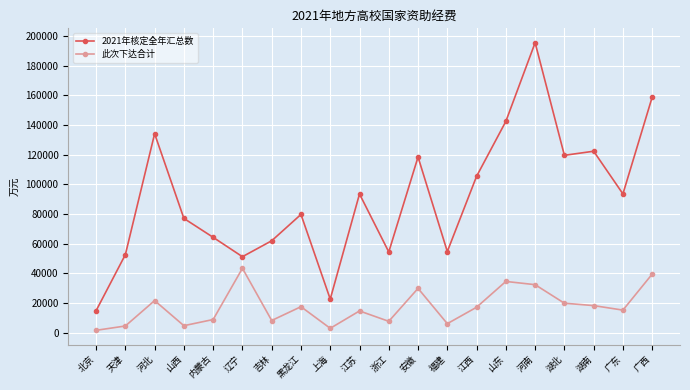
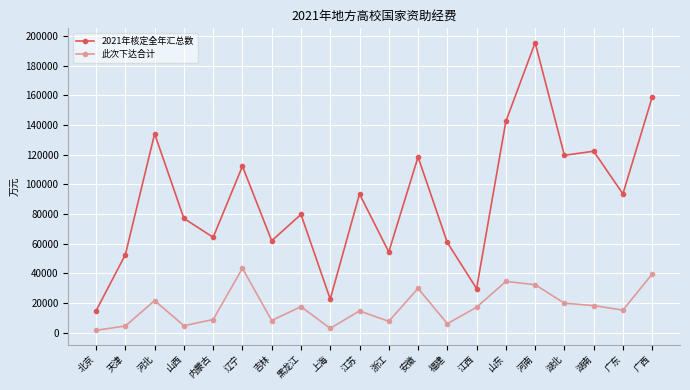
2021年核定全年汇总数, 辽宁: 51000 -> 112000
2021年核定全年汇总数, 福建: 55000 -> 61000
2021年核定全年汇总数, 江西: 105000 -> 30000
